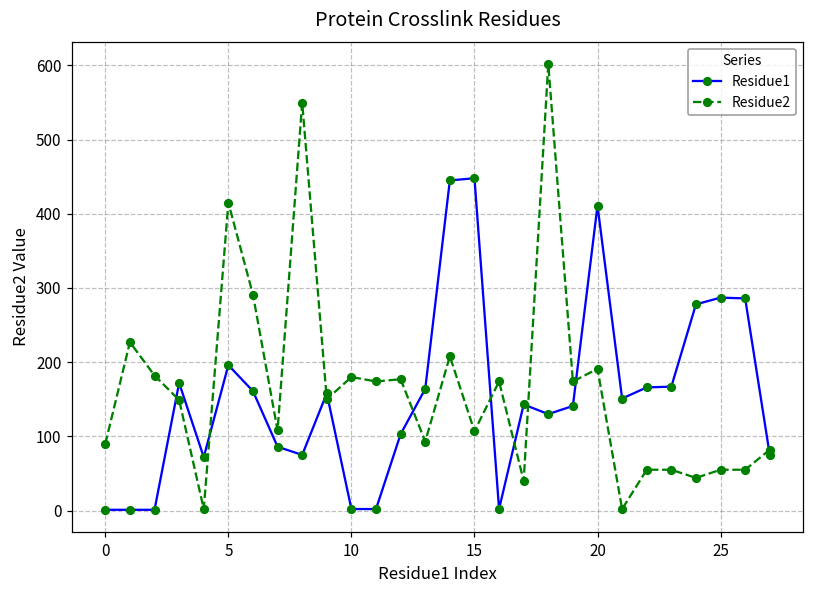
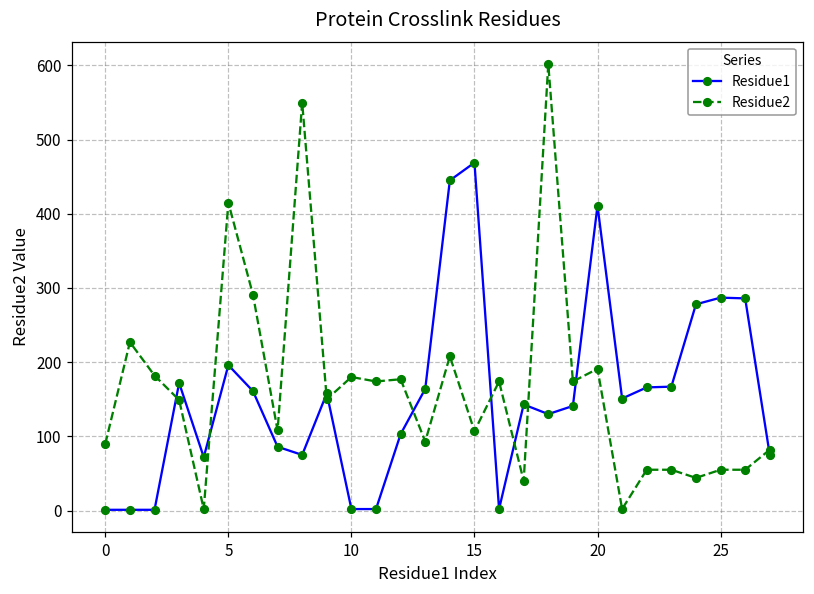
Residue1, 15: 450 -> 470
